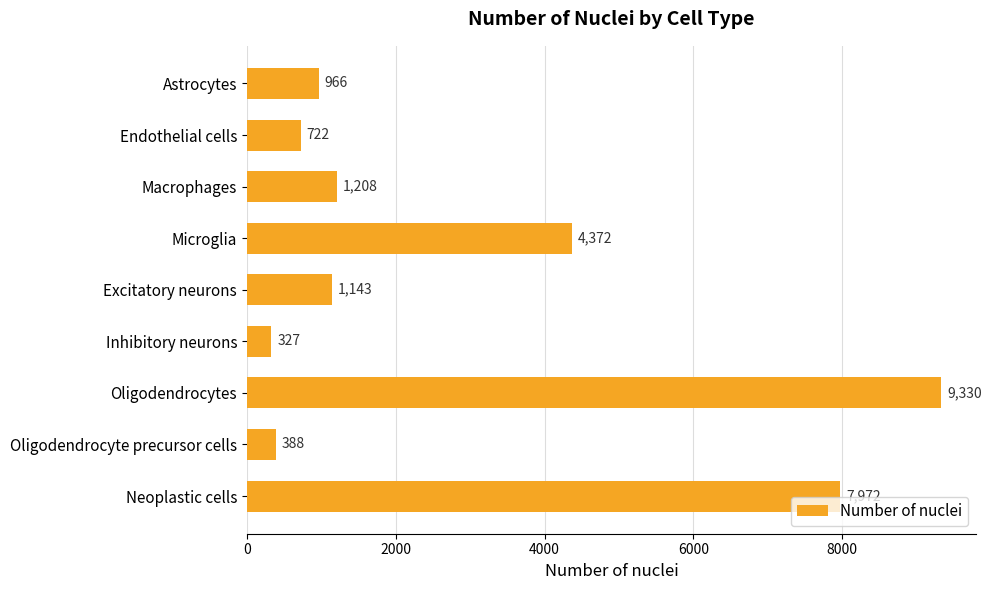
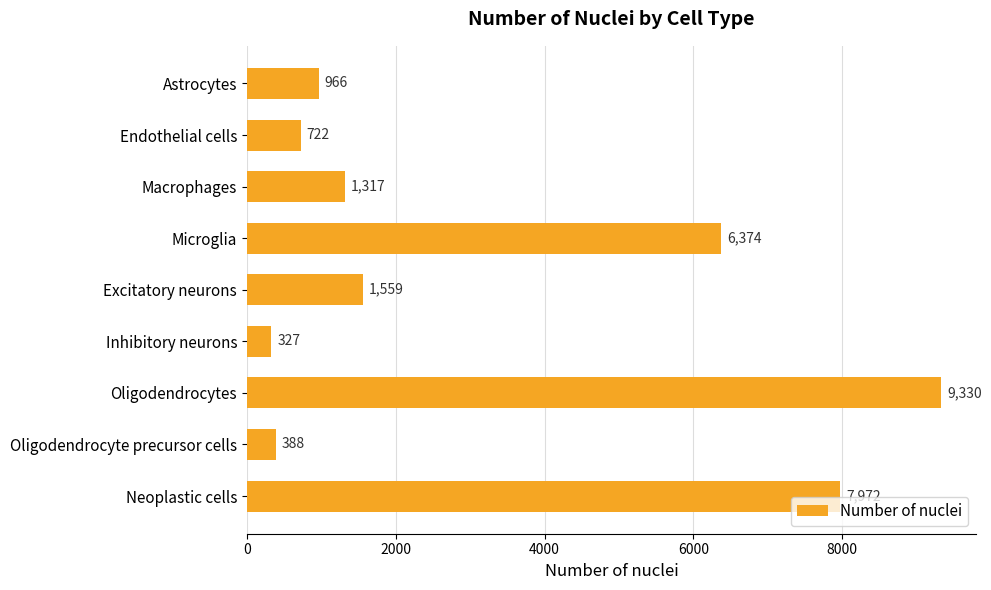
Macrophages: 1,208 -> 1,317
Microglia: 4,372 -> 6,374
Excitatory neurons: 1,143 -> 1,559
